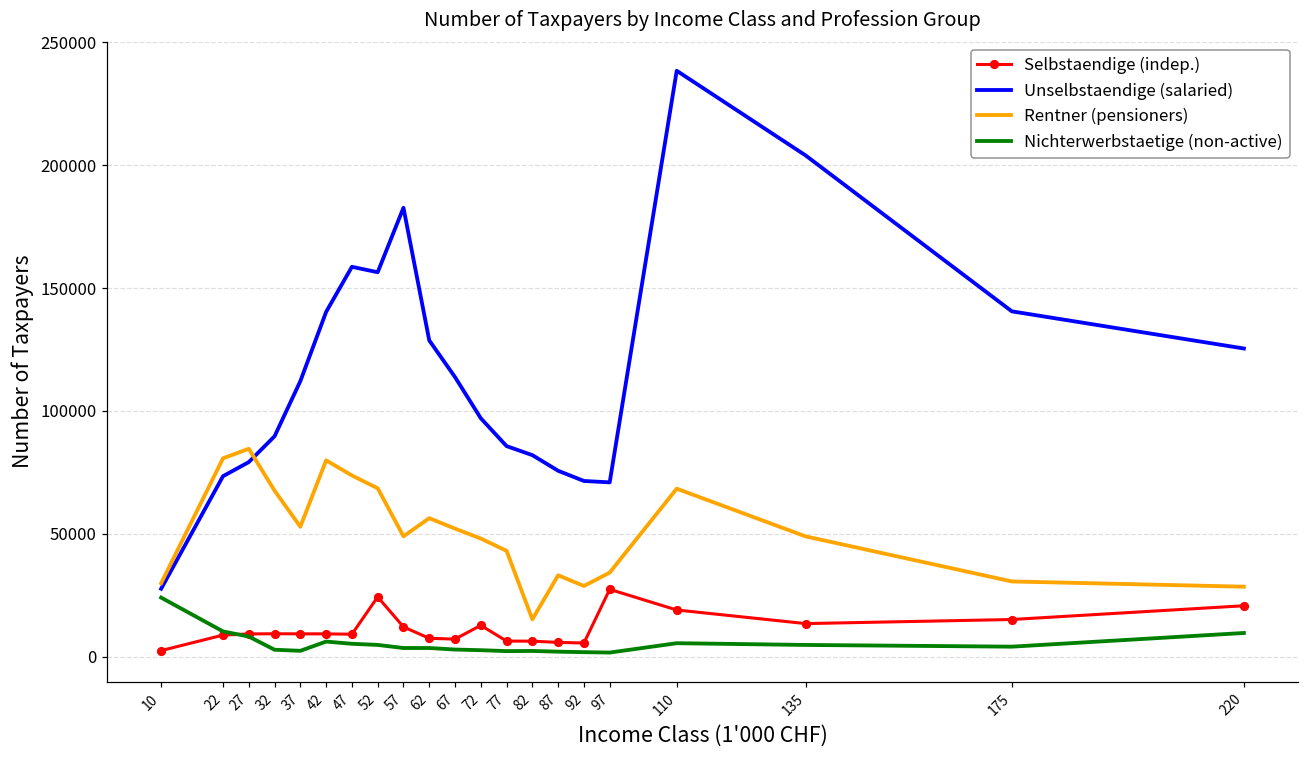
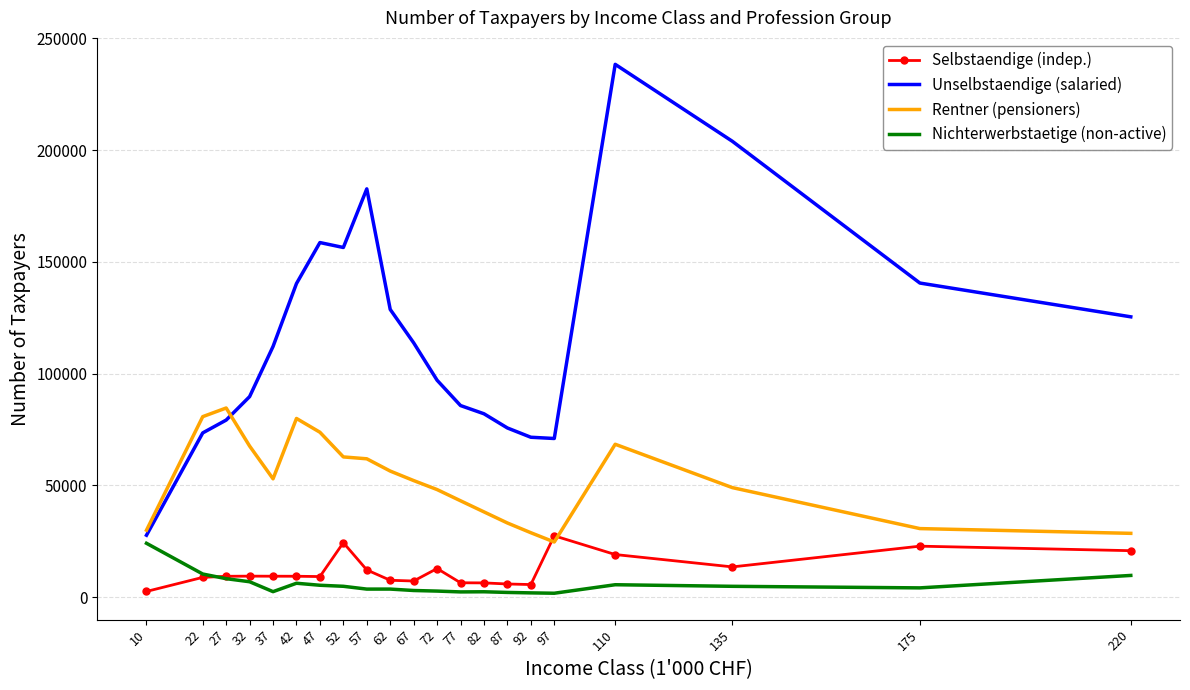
Nichterwerbstaetige (non-active), 32: 3000 -> 7000
Rentner (pensioners), 52: 69000 -> 63000
Rentner (pensioners), 57: 49000 -> 62000
Rentner (pensioners), 82: 15000 -> 38000
Rentner (pensioners), 97: 34000 -> 25000
Selbstaendige (indep.), 175: 15000 -> 23000
